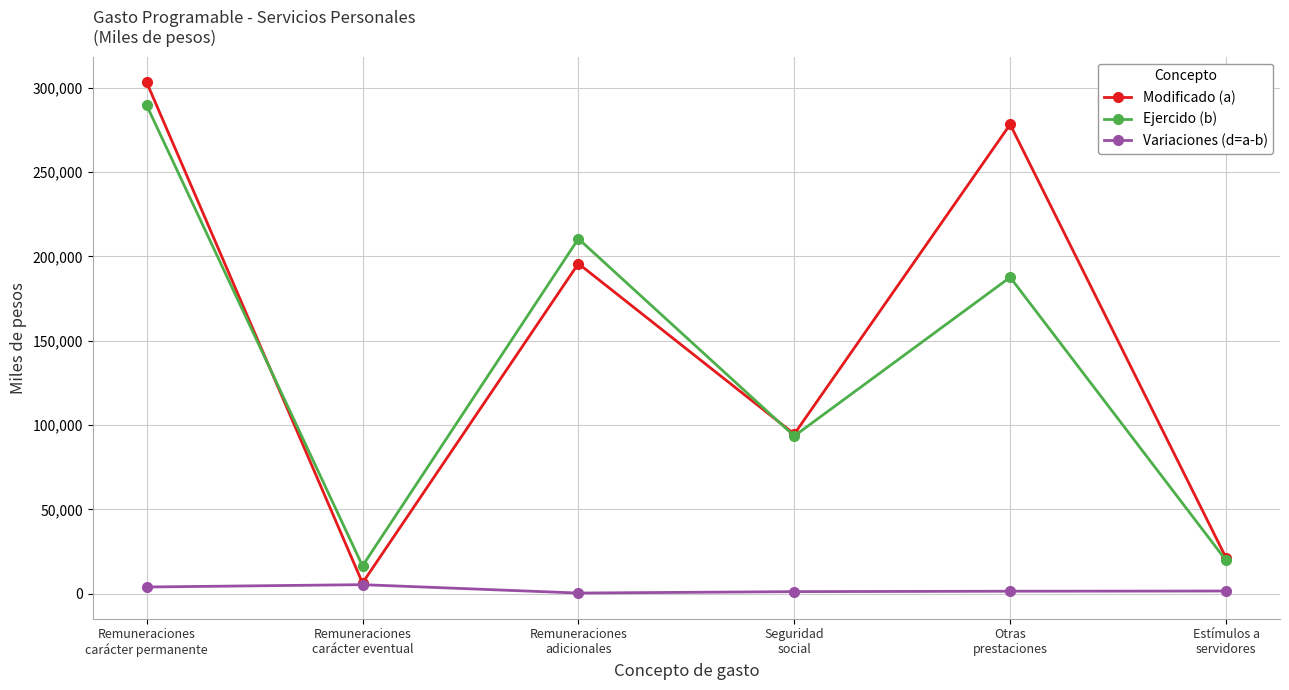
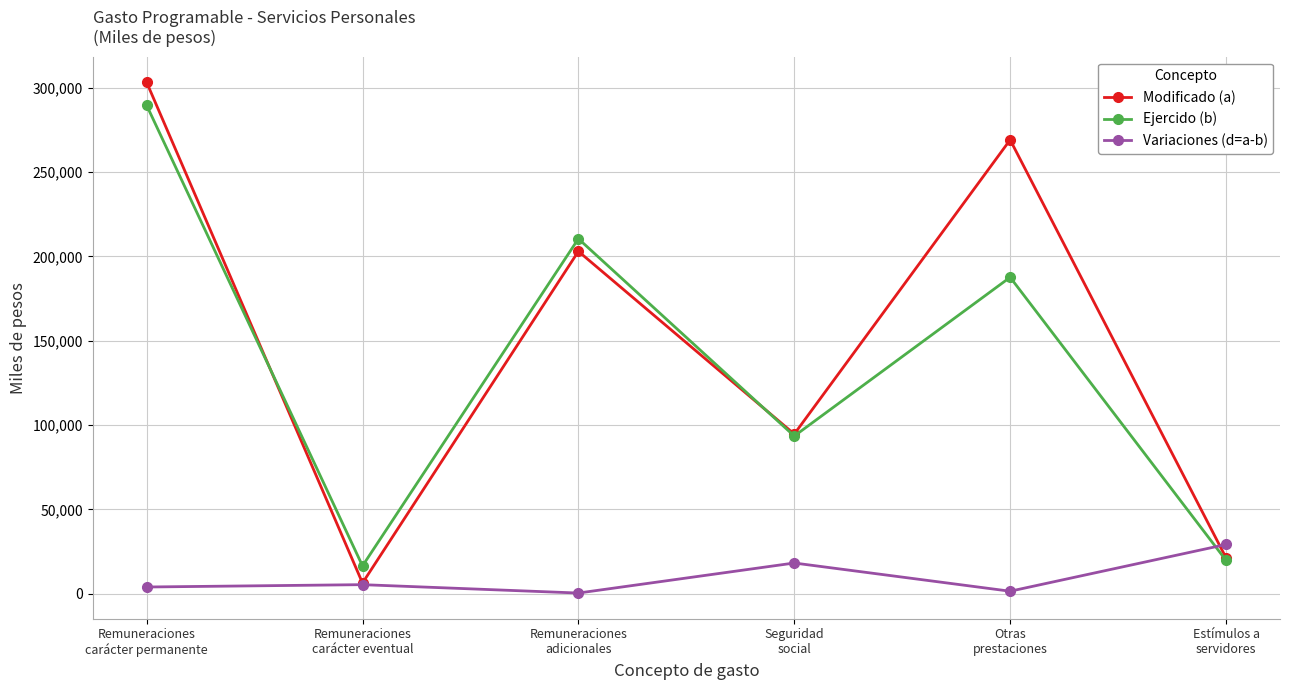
Modificado (a), Remuneraciones adicionales: 196,000 -> 203,000
Variaciones (d=a-b), Seguridad social: 1,000 -> 18,000
Modificado (a), Otras prestaciones: 278,000 -> 269,000
Variaciones (d=a-b), Estímulos a servidores: 2,000 -> 29,000
